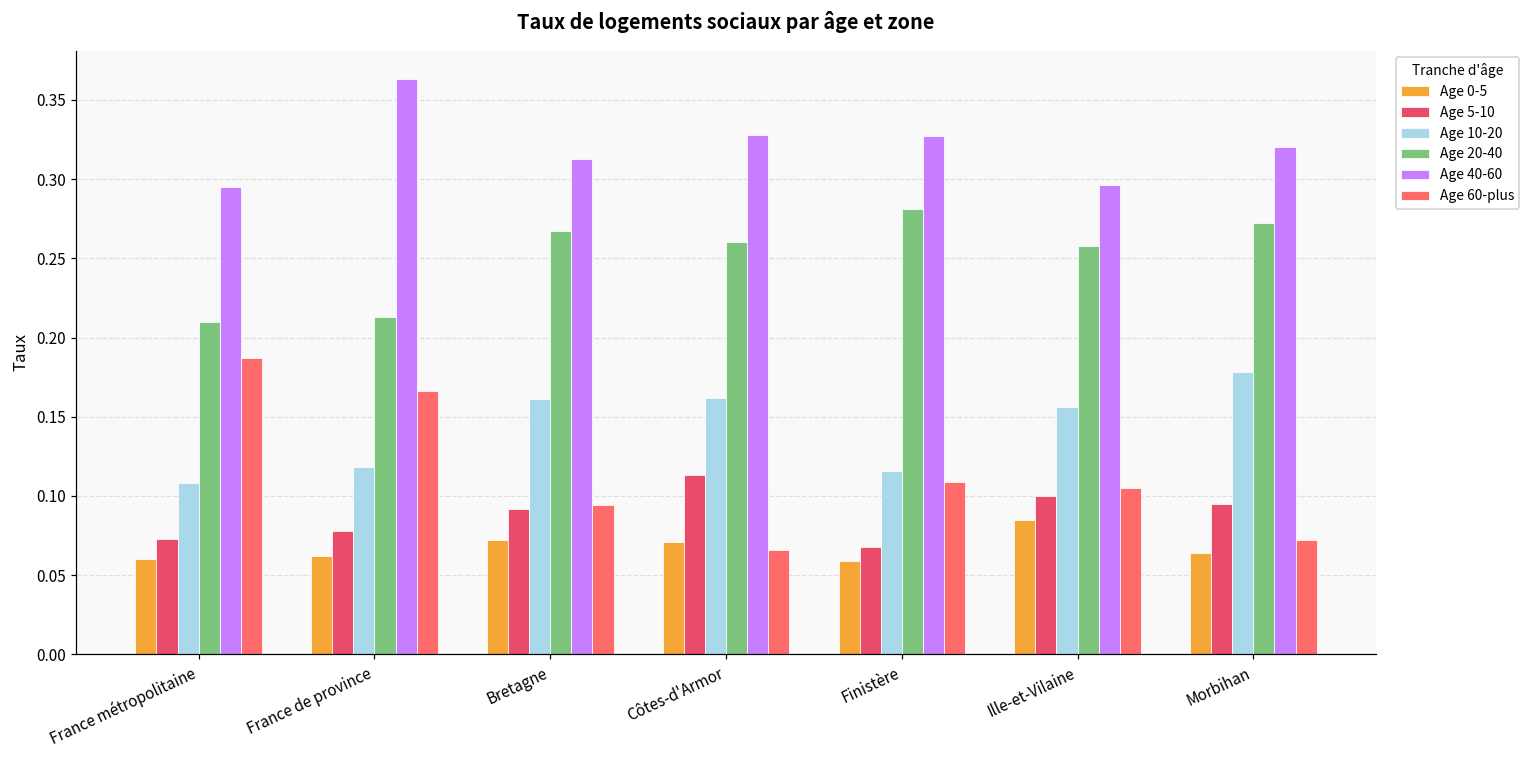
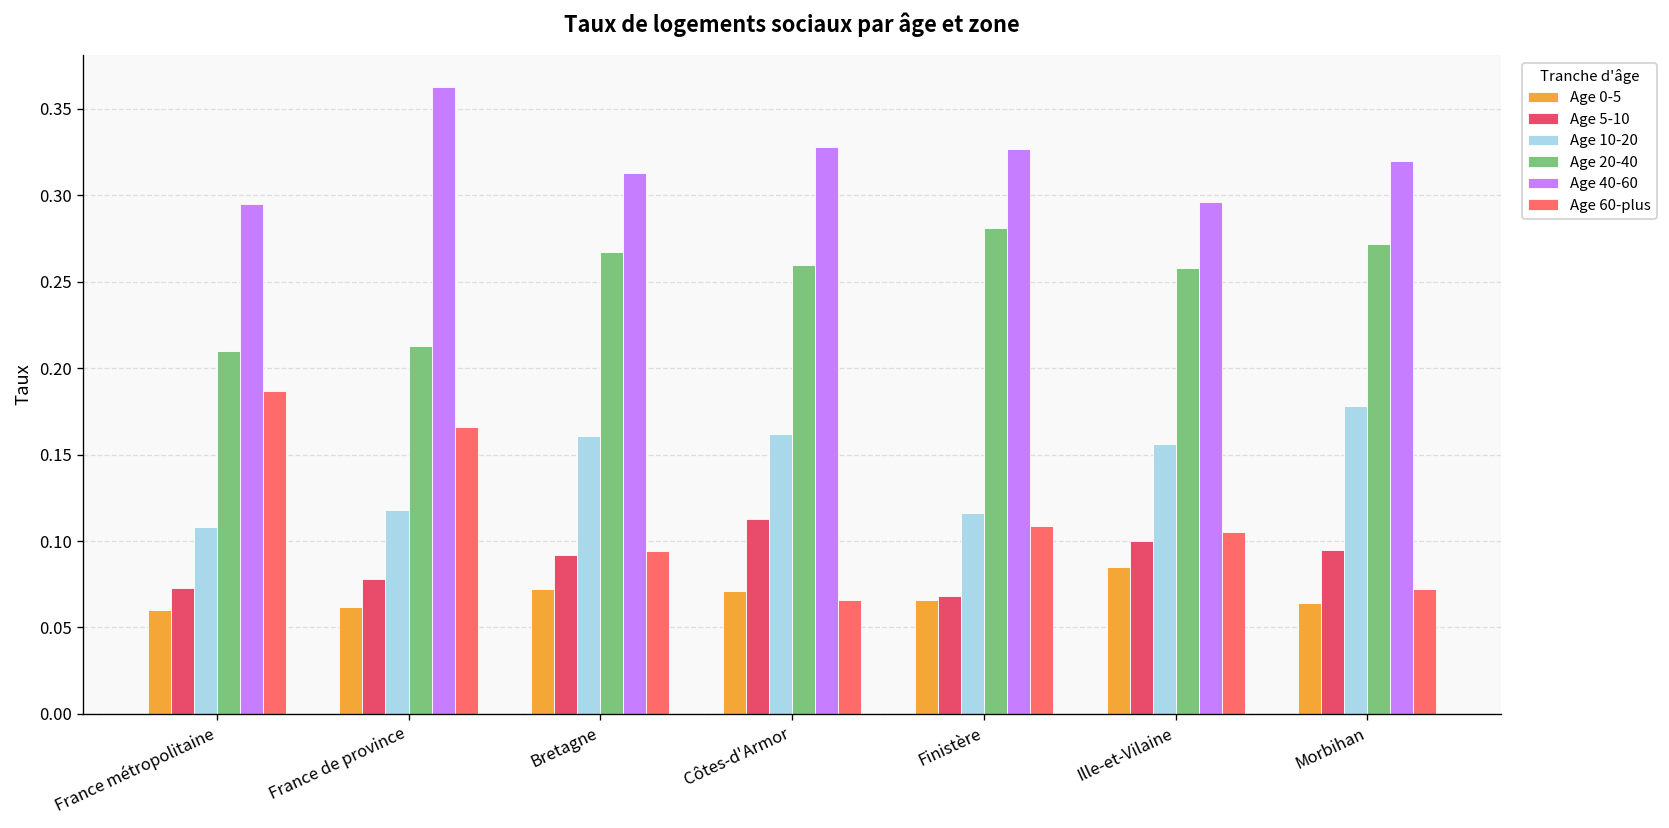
Age 0-5, Finistère: 0.059 -> 0.066
